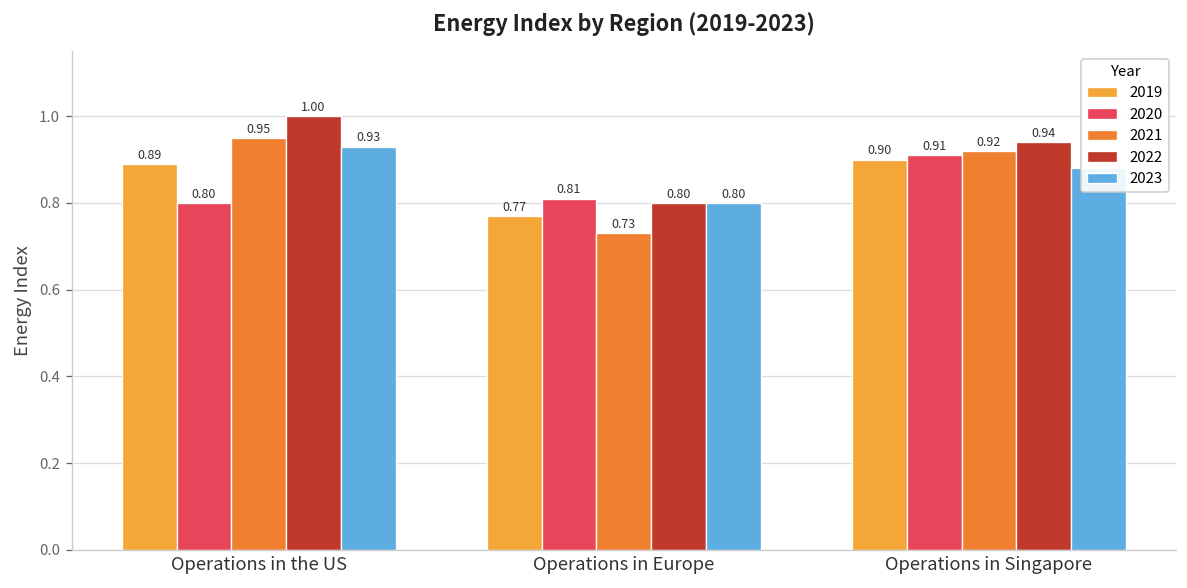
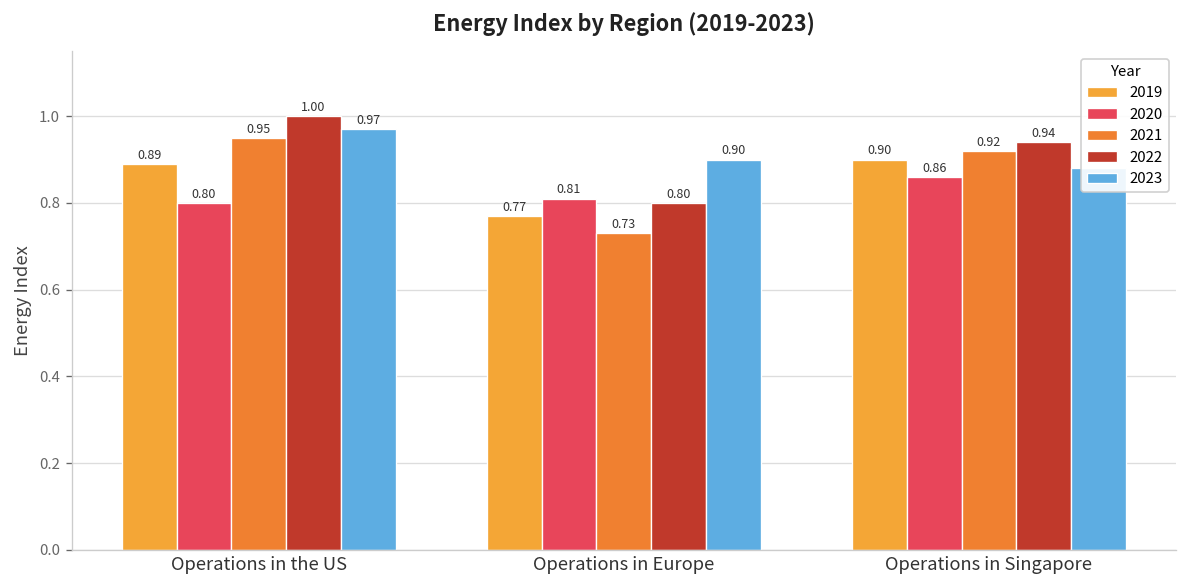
2023, Operations in the US: 0.93 -> 0.97
2023, Operations in Europe: 0.80 -> 0.90
2020, Operations in Singapore: 0.91 -> 0.86
